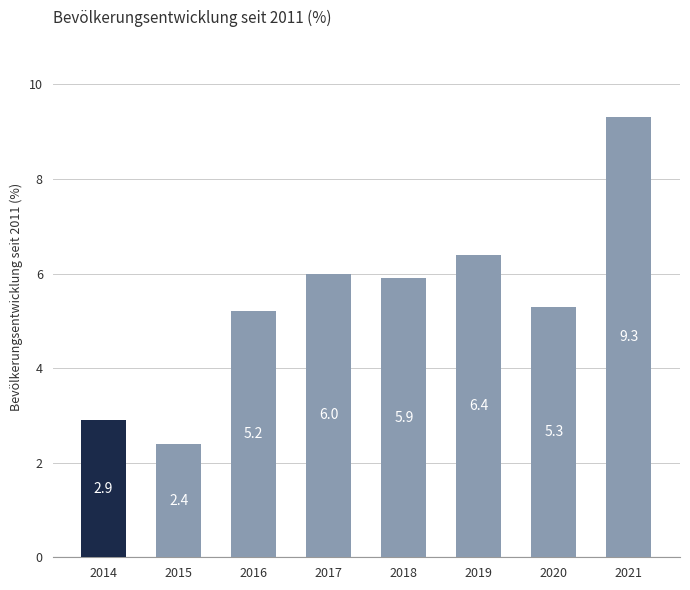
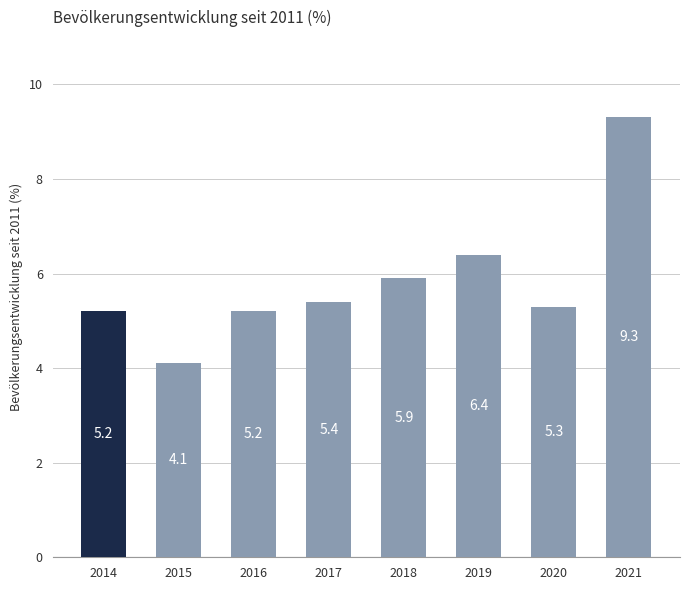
2014: 2.9 -> 5.2
2015: 2.4 -> 4.1
2017: 6.0 -> 5.4
